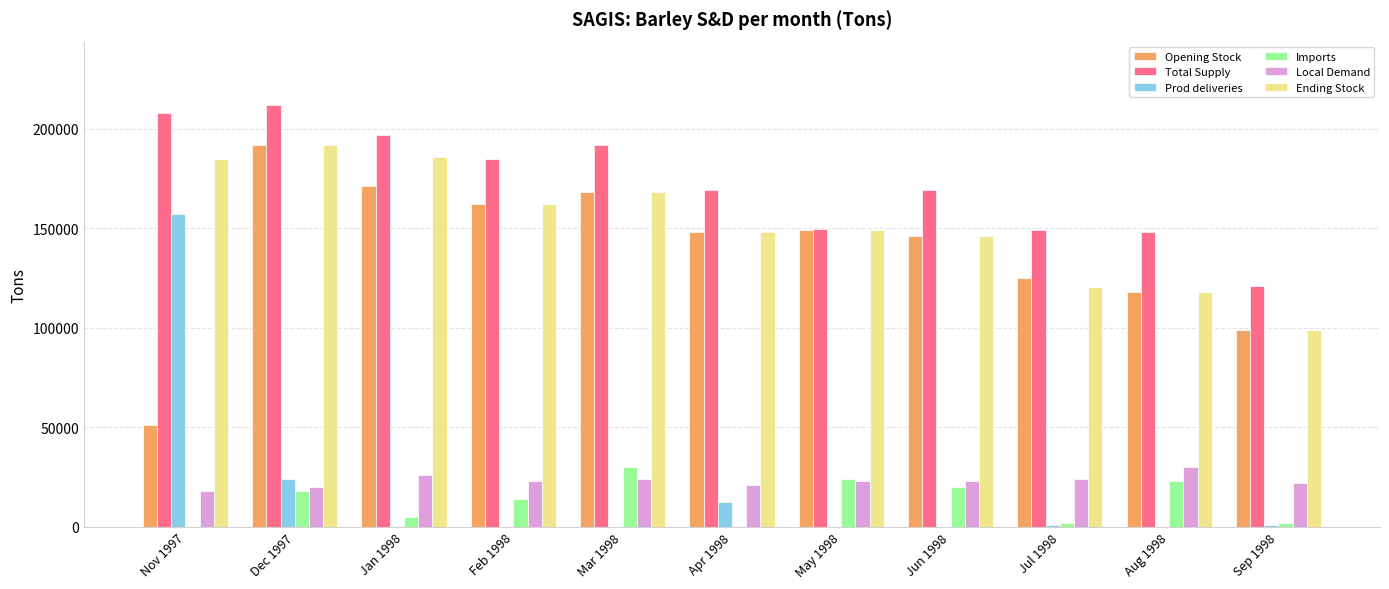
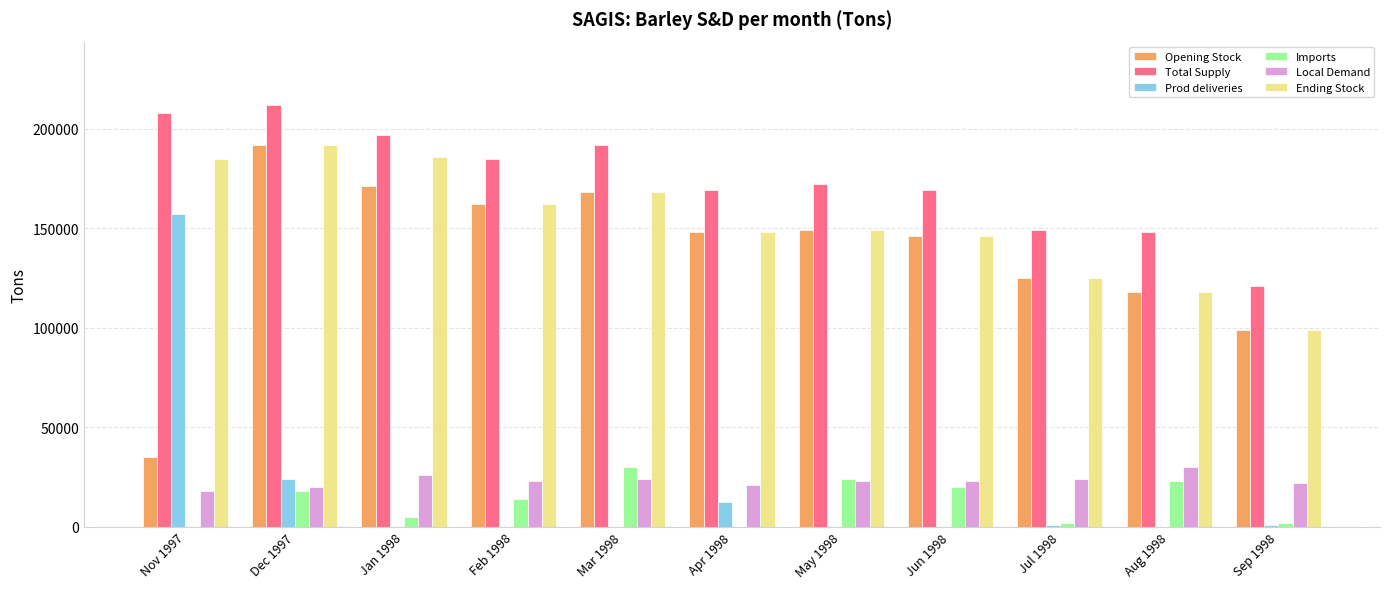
Opening Stock, Nov 1997: 51000 -> 35000
Total Supply, May 1998: 150000 -> 172000
Ending Stock, Jul 1998: 121000 -> 125000
